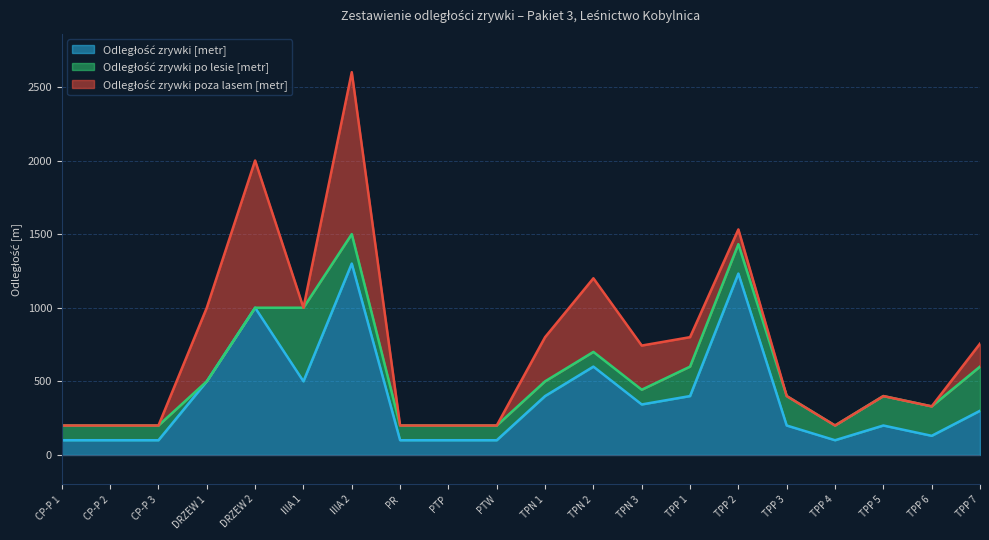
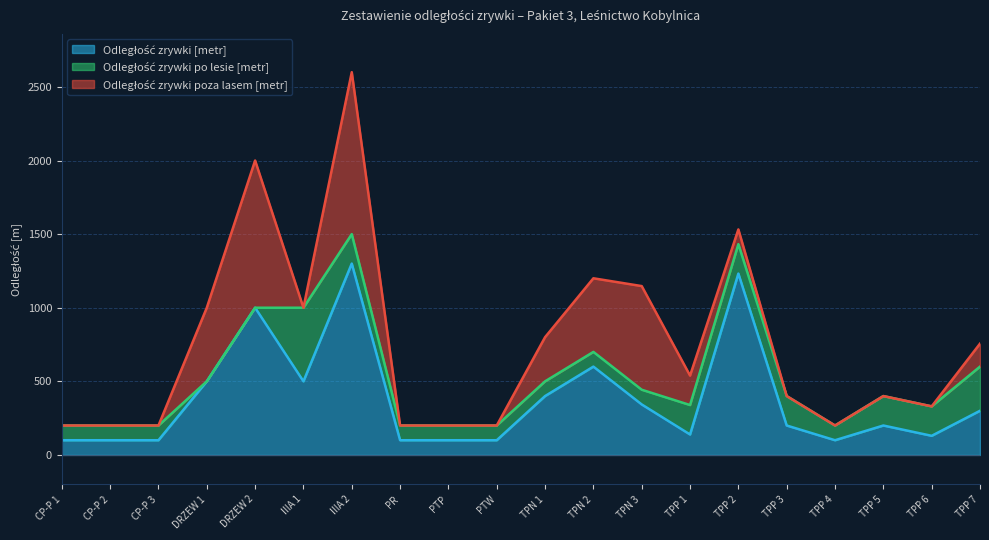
Odległość zrywki poza lasem [metr], TPN 3: 300 -> 700
Odległość zrywki [metr], TPP 1: 400 -> 140
